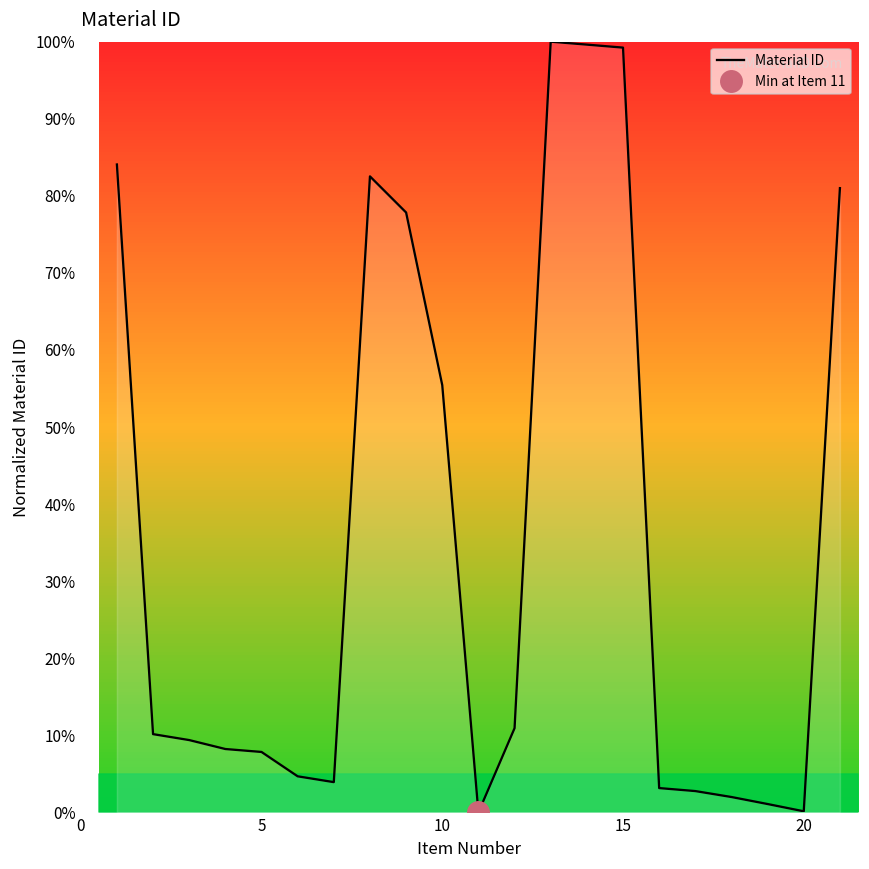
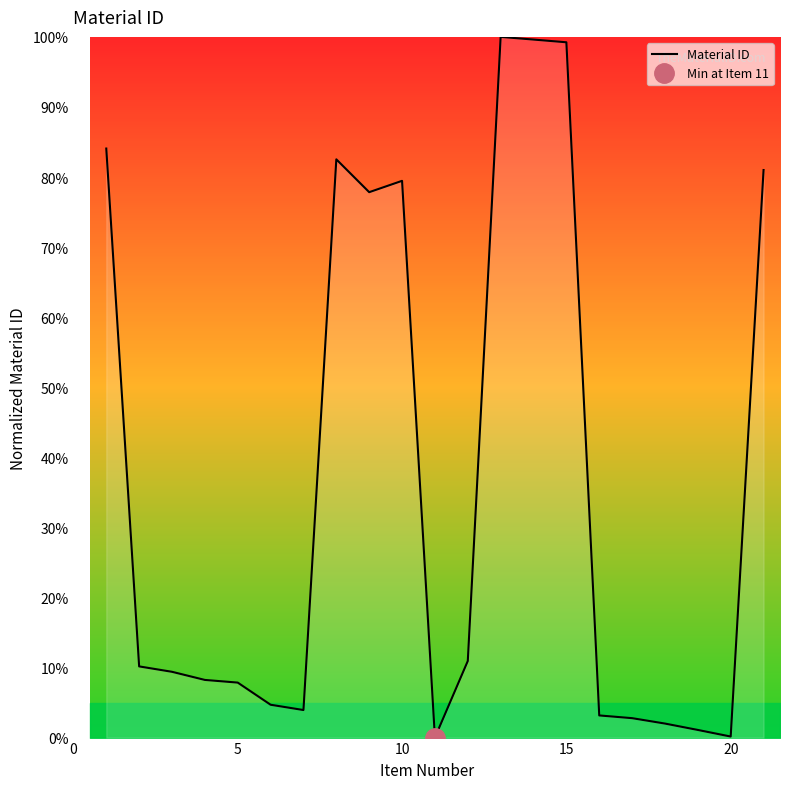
Material ID, 10: 55% -> 79%
